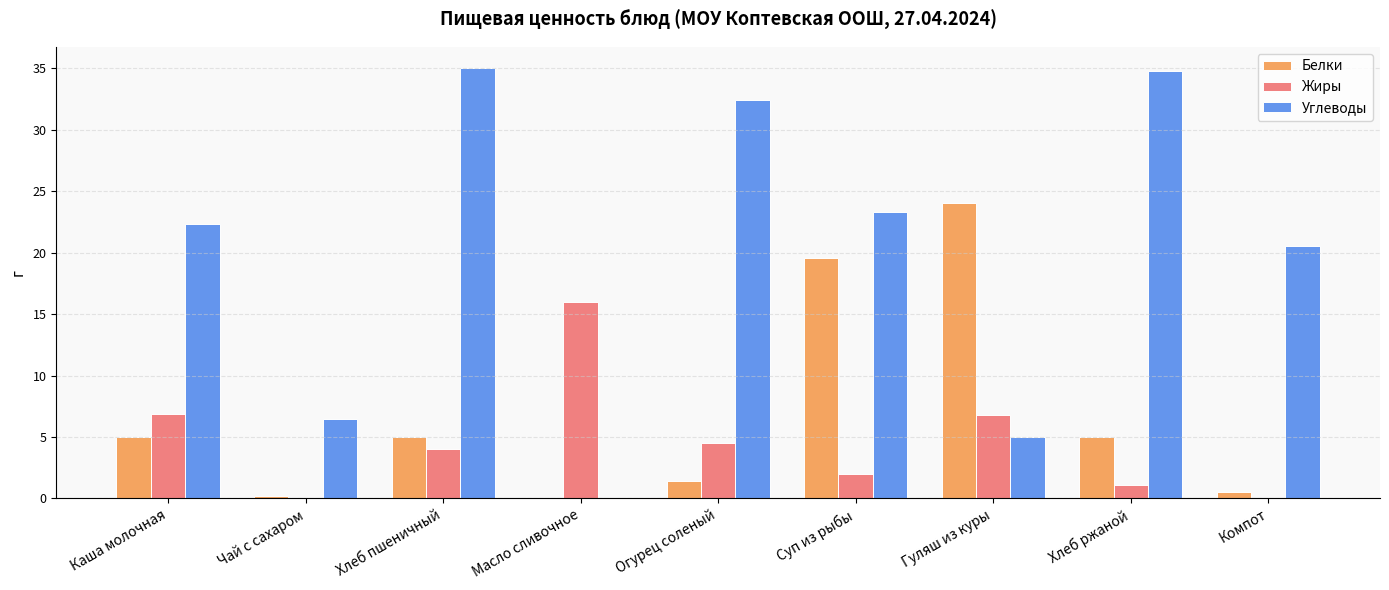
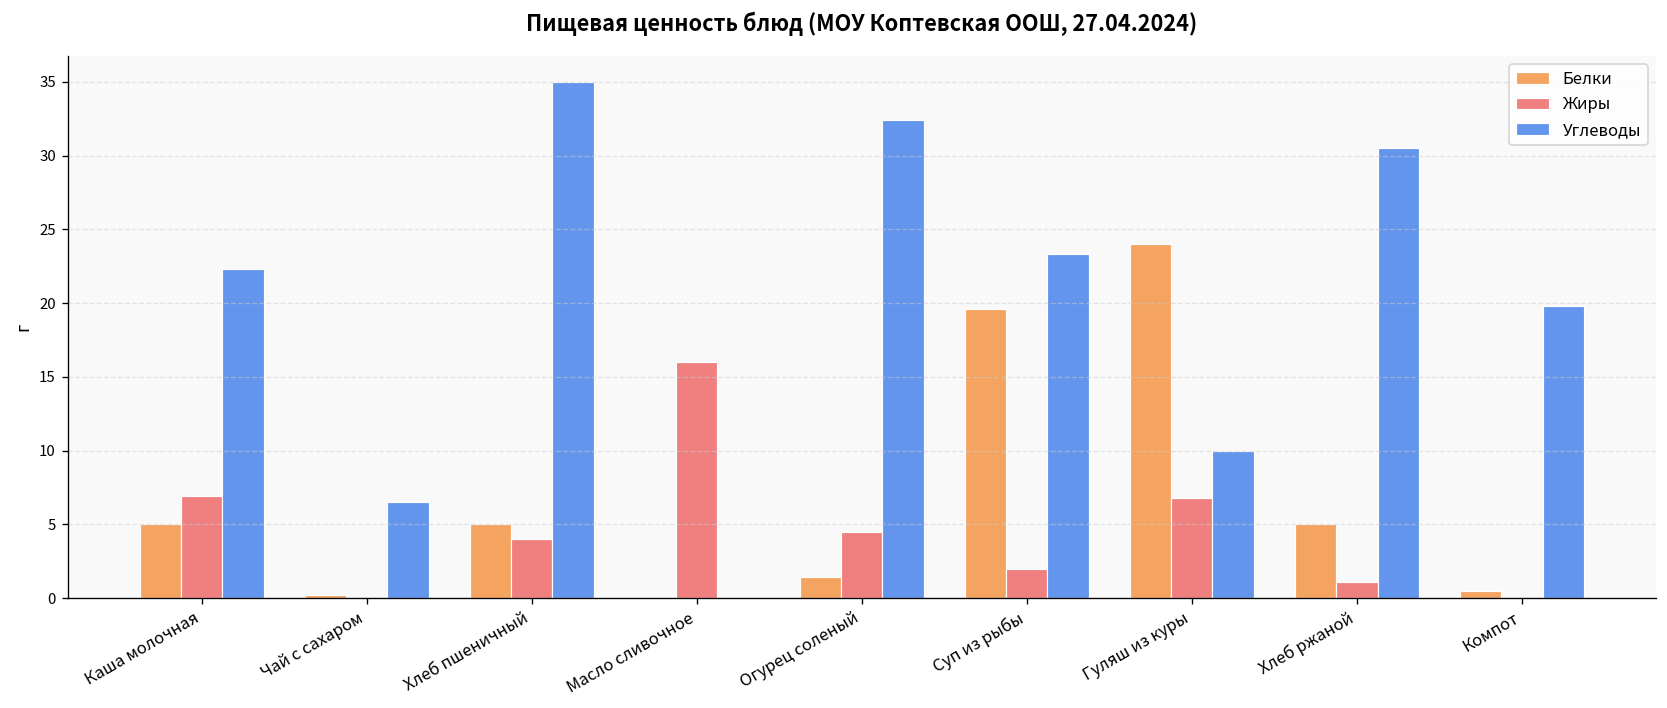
Углеводы, Гуляш из куры: 5 -> 10
Углеводы, Хлеб ржаной: 34.8 -> 30.5
Углеводы, Компот: 20.5 -> 19.8
